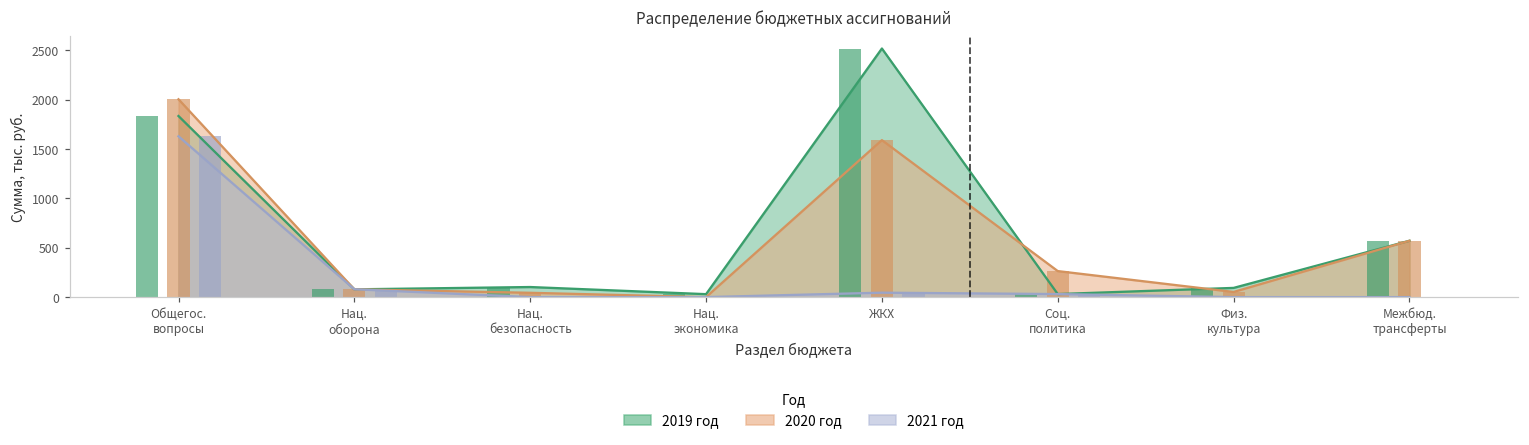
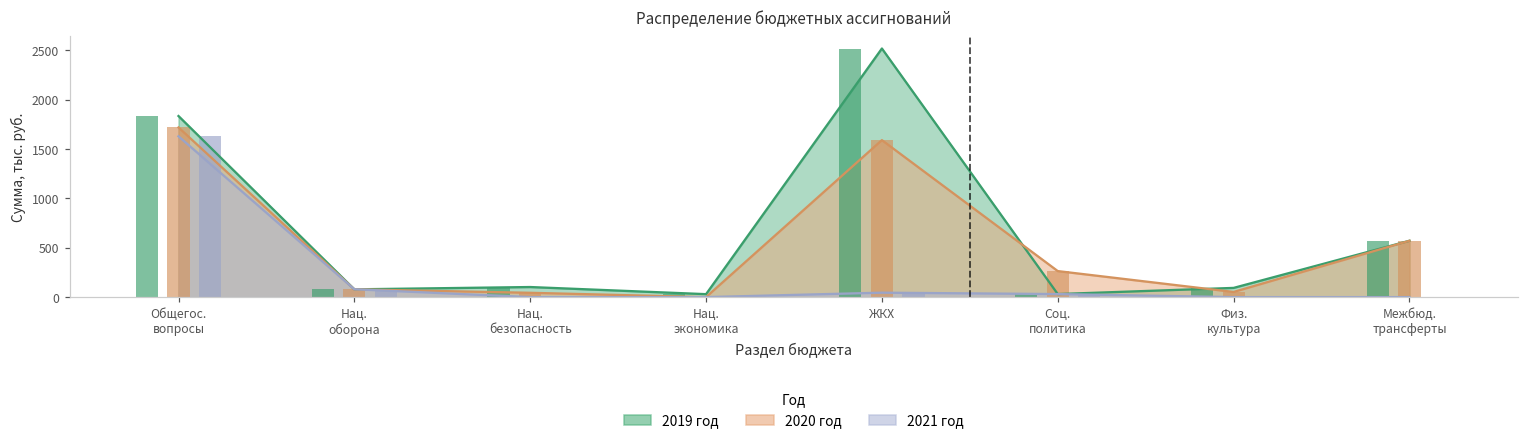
2020 год, Общегос. вопросы: 2000 -> 1700
